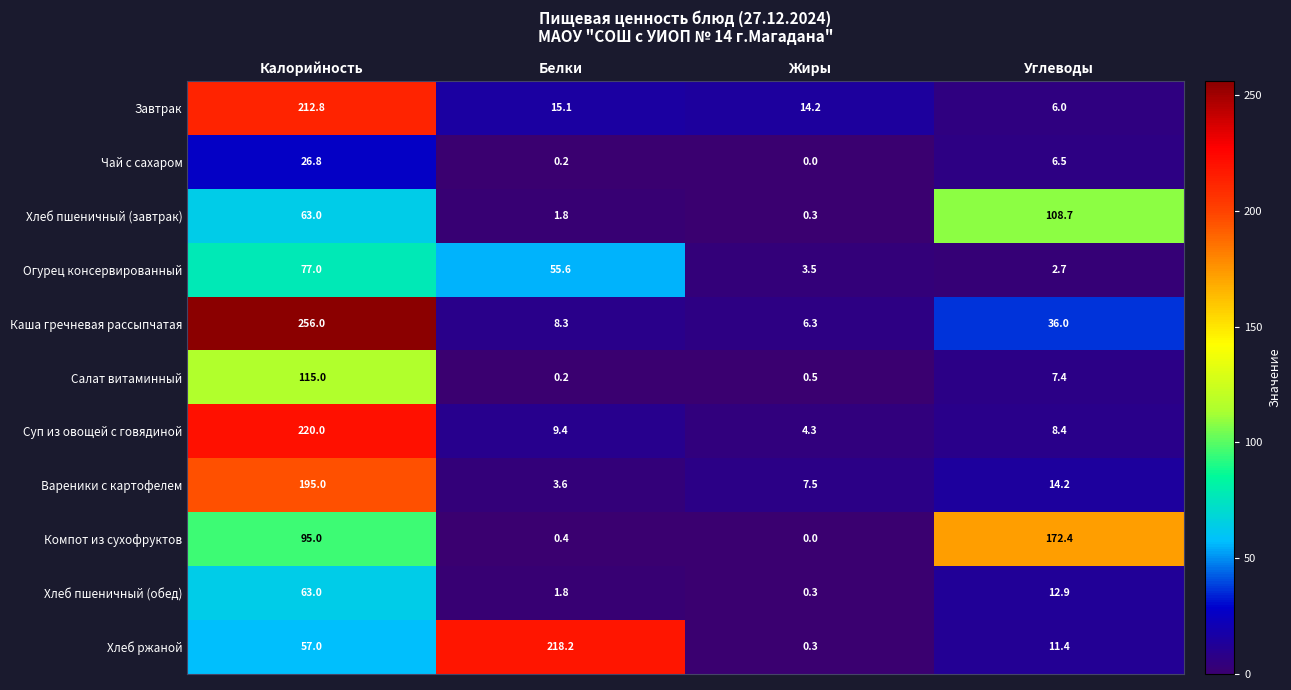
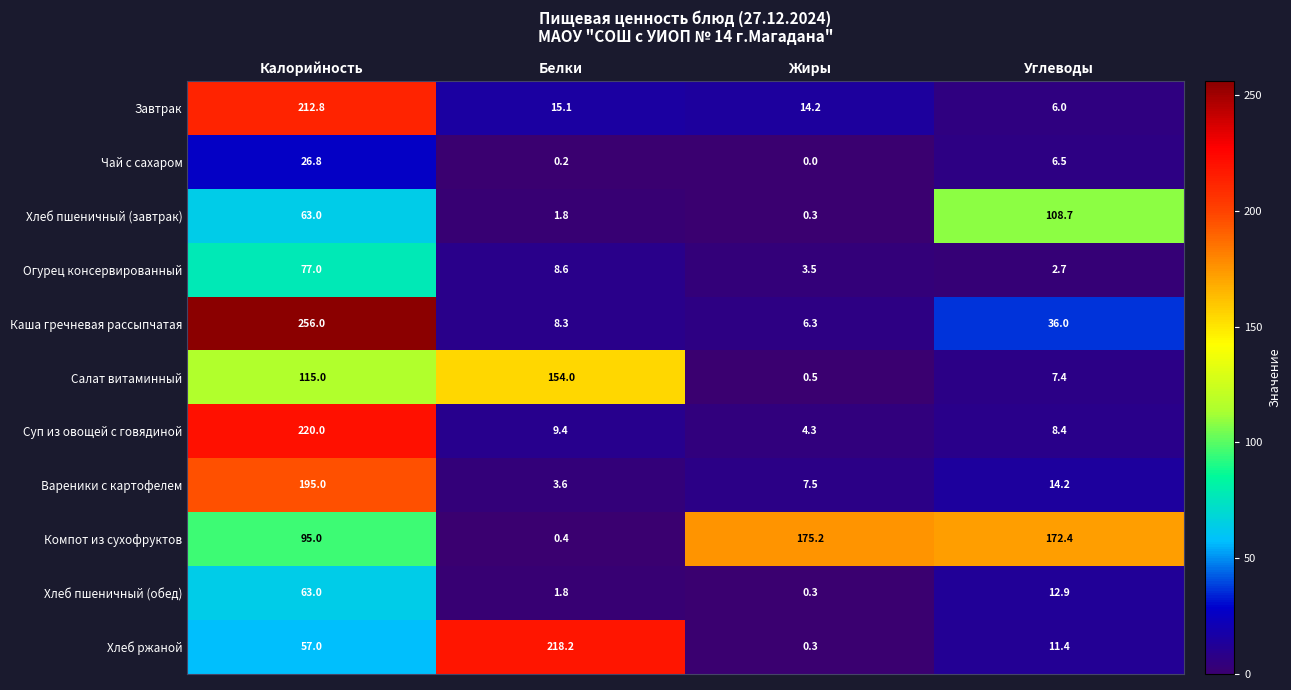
Огурец консервированный, Белки: 55.6 -> 8.6
Салат витаминный, Белки: 0.2 -> 154.0
Компот из сухофруктов, Жиры: 0.0 -> 175.2
